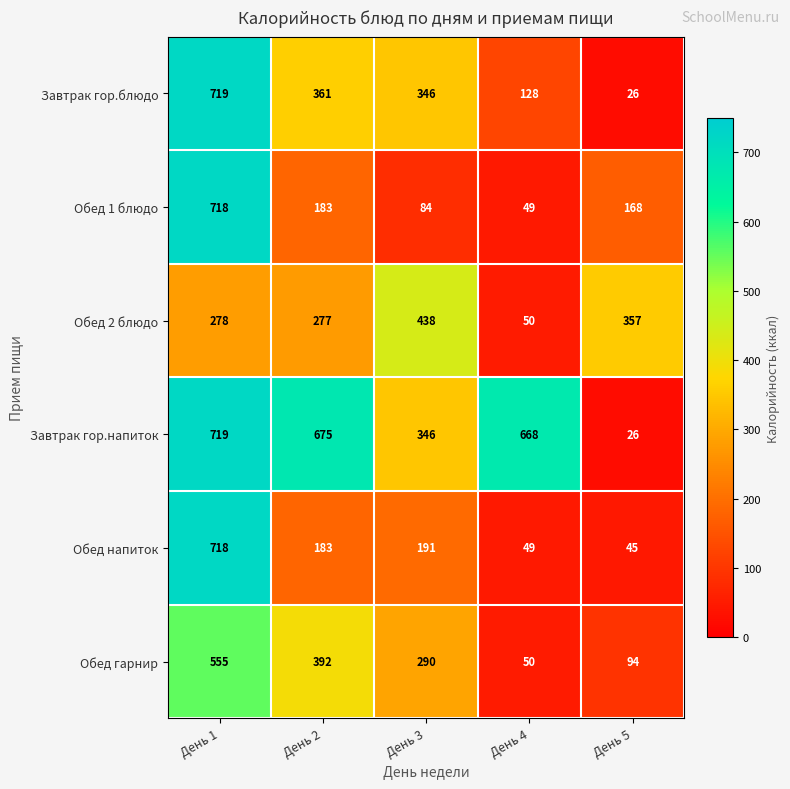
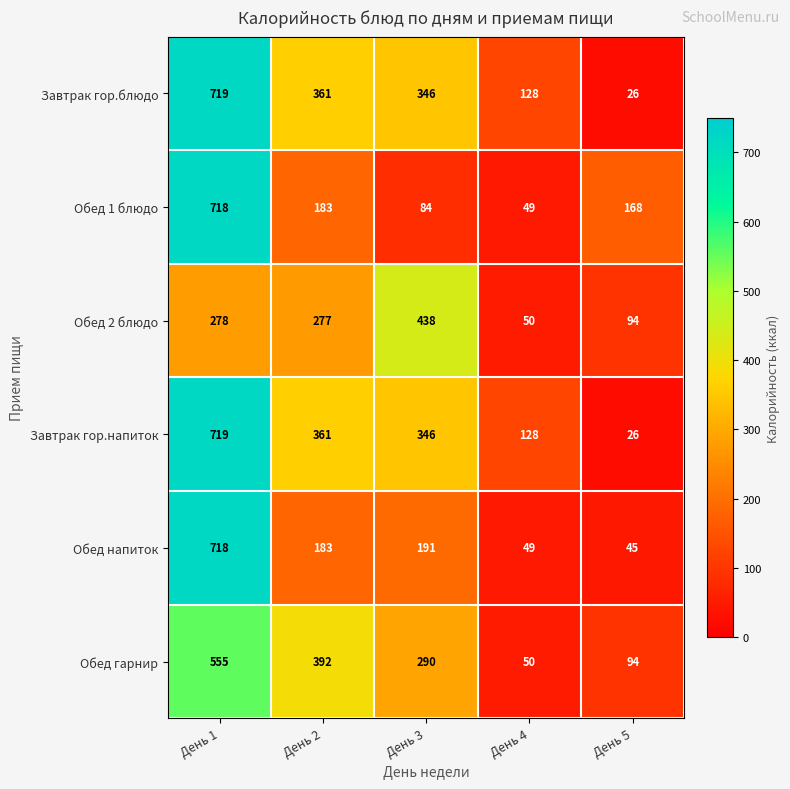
Обед 2 блюдо, День 5: 357 -> 94
Завтрак гор.напиток, День 2: 675 -> 361
Завтрак гор.напиток, День 4: 668 -> 128
